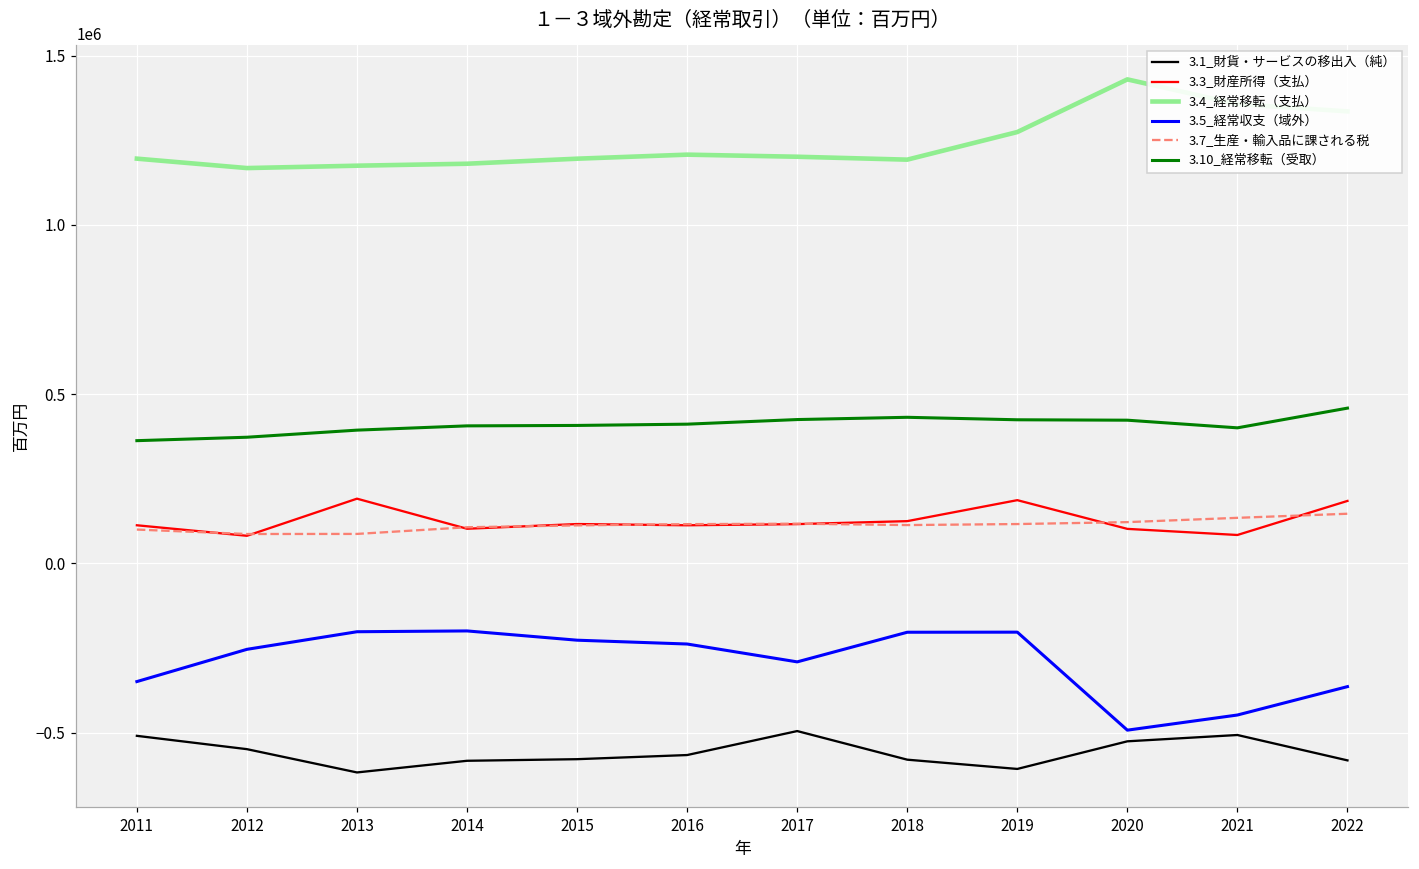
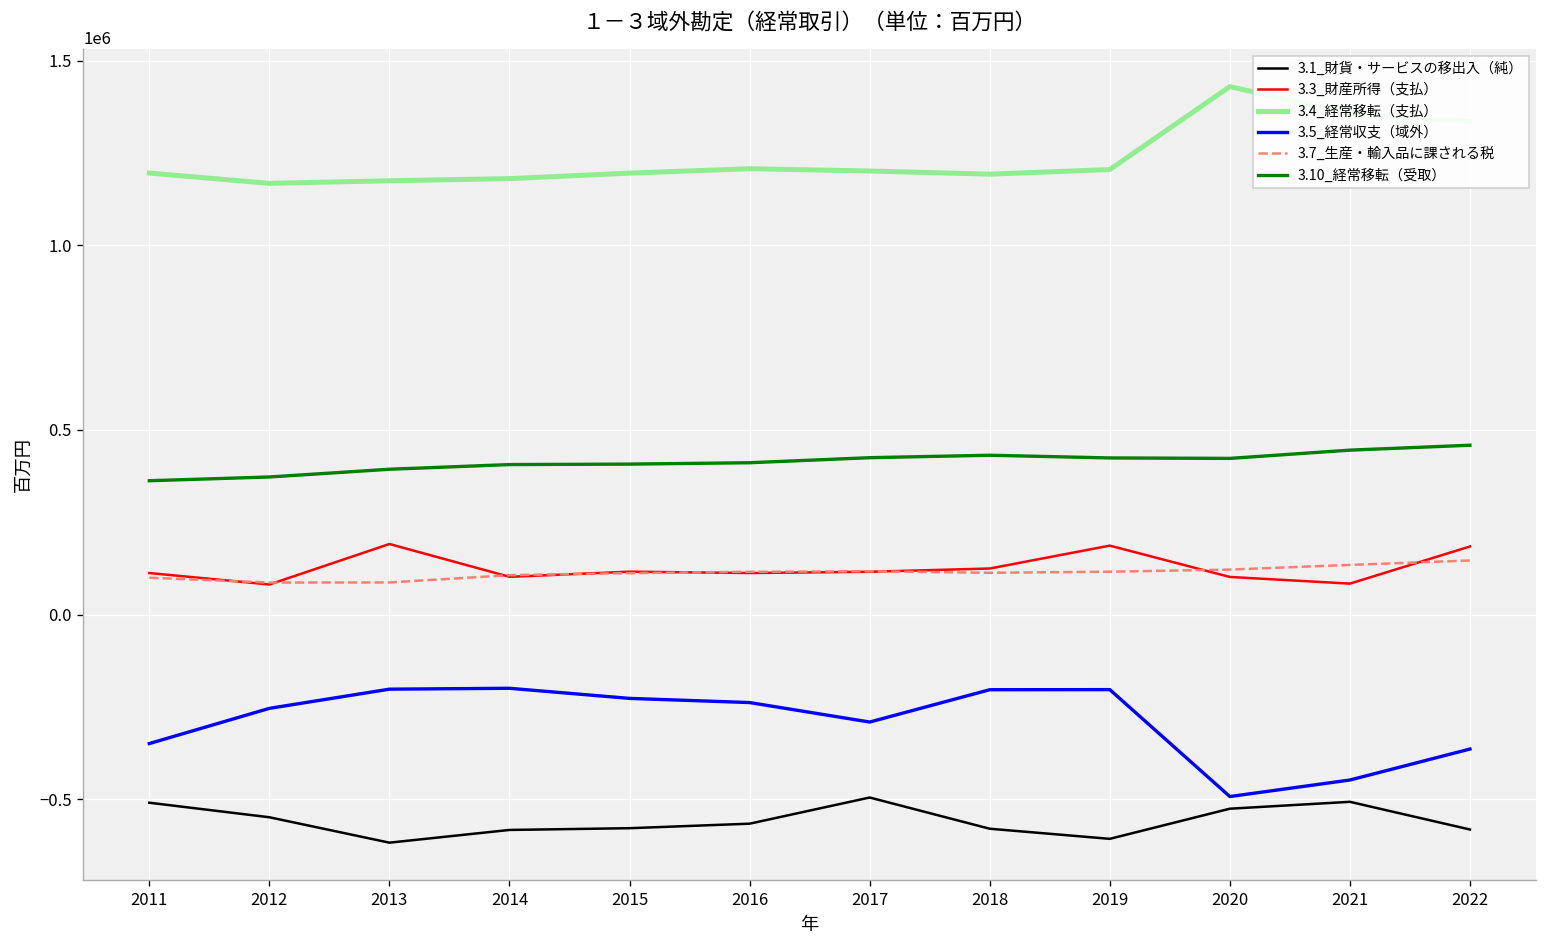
3.4_経常移転（支払）, 2019: 1270000 -> 1210000
3.10_経常移転（受取）, 2021: 400000 -> 450000
